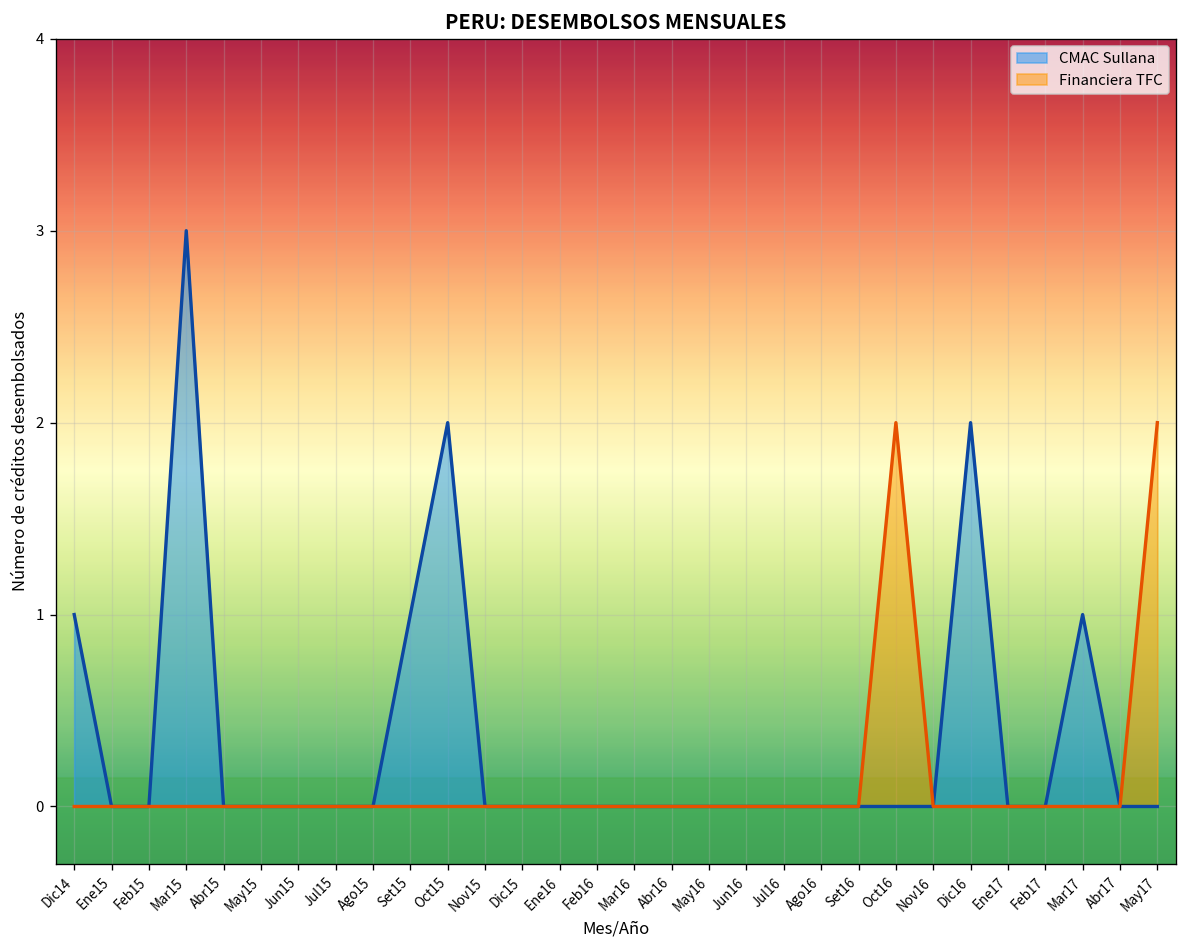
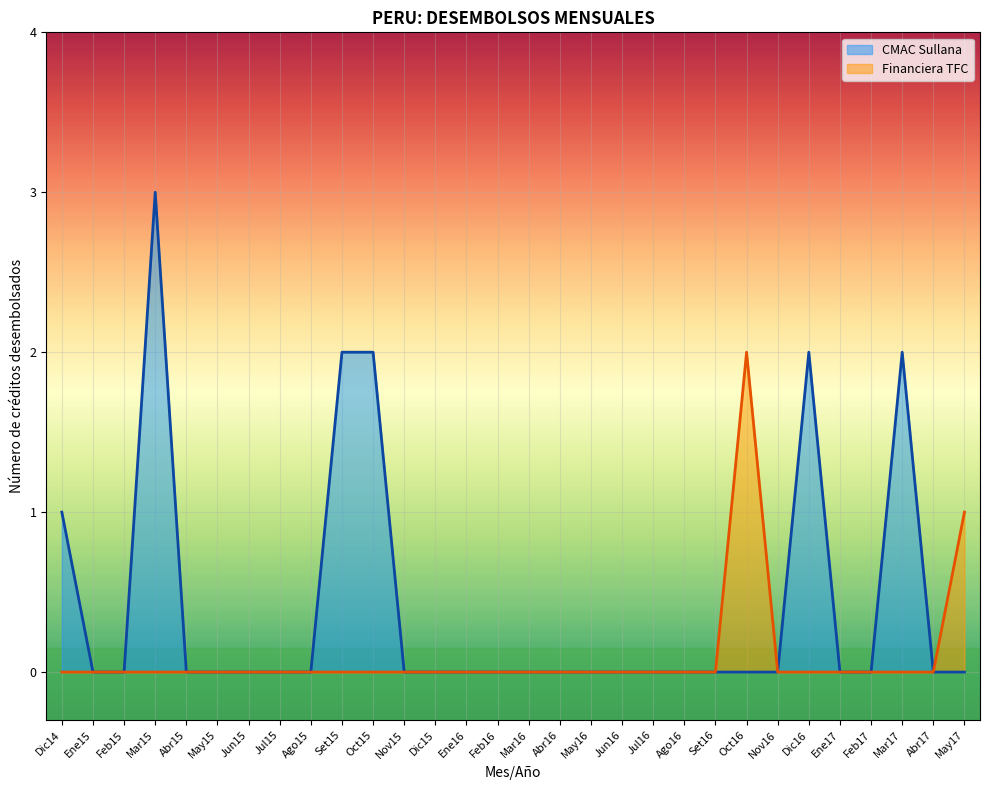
CMAC Sullana, Set15: 1 -> 2
CMAC Sullana, Mar17: 1 -> 2
Financiera TFC, May17: 2 -> 1
